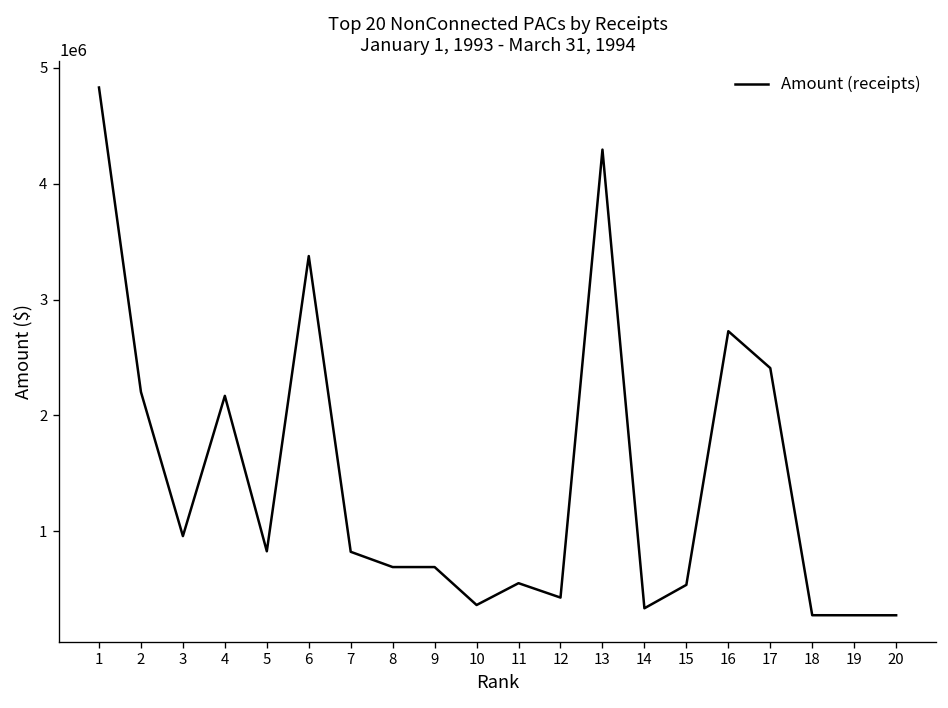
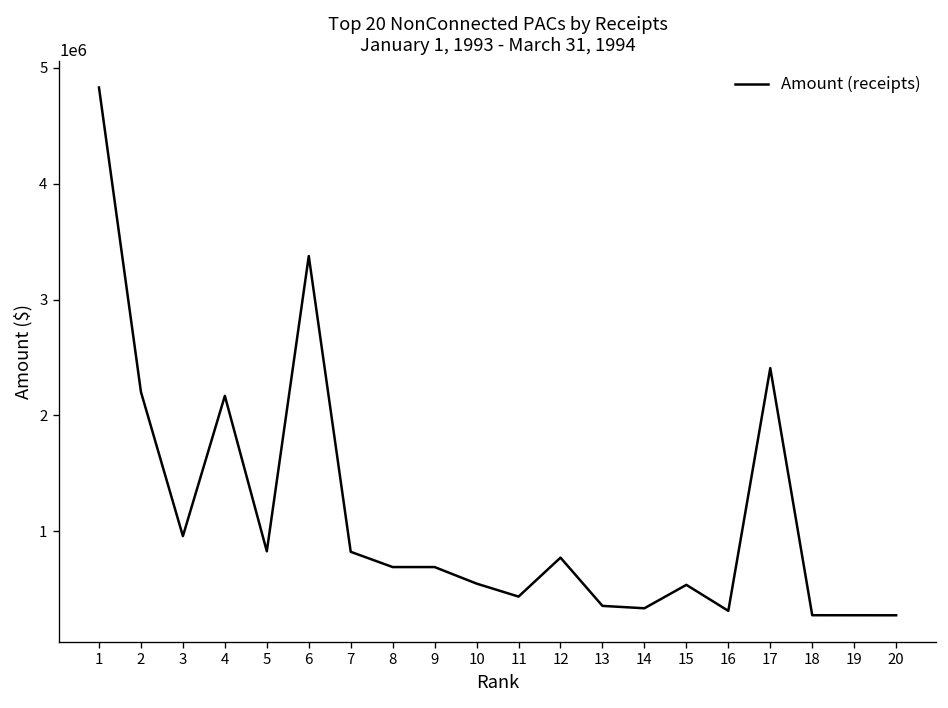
10: 400000 -> 500000
11: 600000 -> 400000
12: 400000 -> 800000
13: 4300000 -> 400000
16: 2700000 -> 300000
